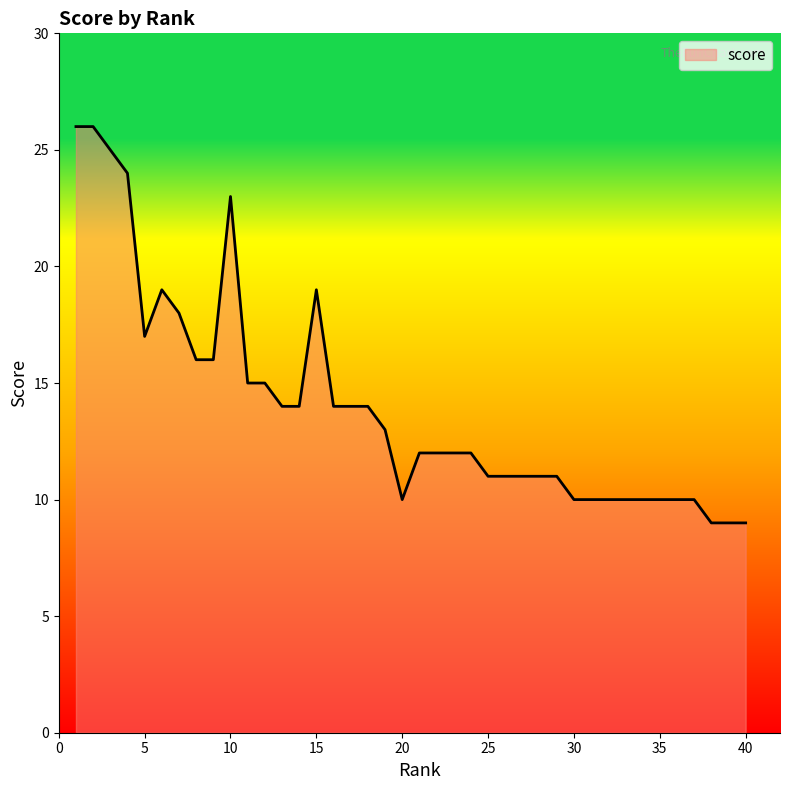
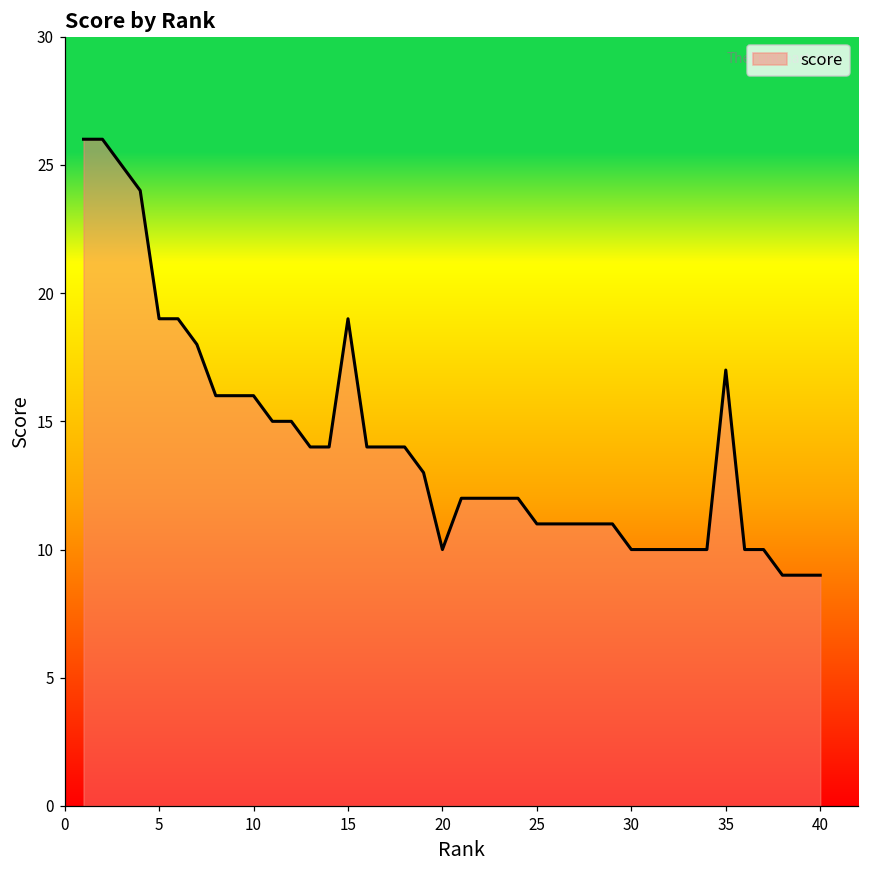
5: 17 -> 19
10: 23 -> 16
35: 10 -> 17
